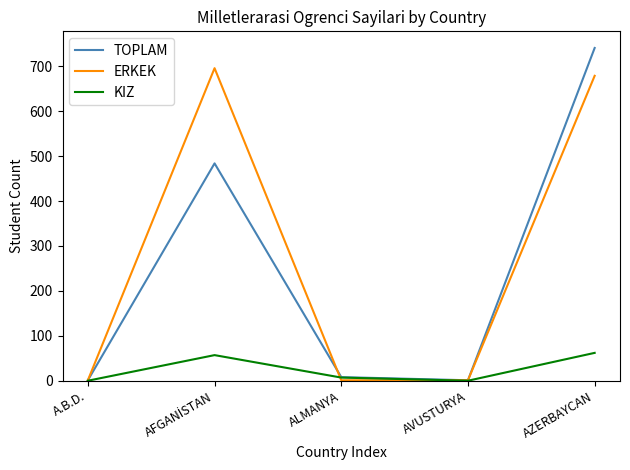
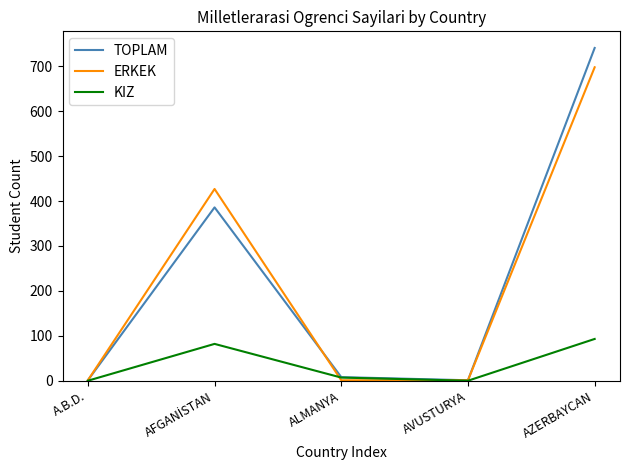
TOPLAM, AFGANİSTAN: 480 -> 390
ERKEK, AFGANİSTAN: 700 -> 430
KIZ, AFGANİSTAN: 60 -> 80
ERKEK, AZERBAYCAN: 680 -> 700
KIZ, AZERBAYCAN: 60 -> 90
